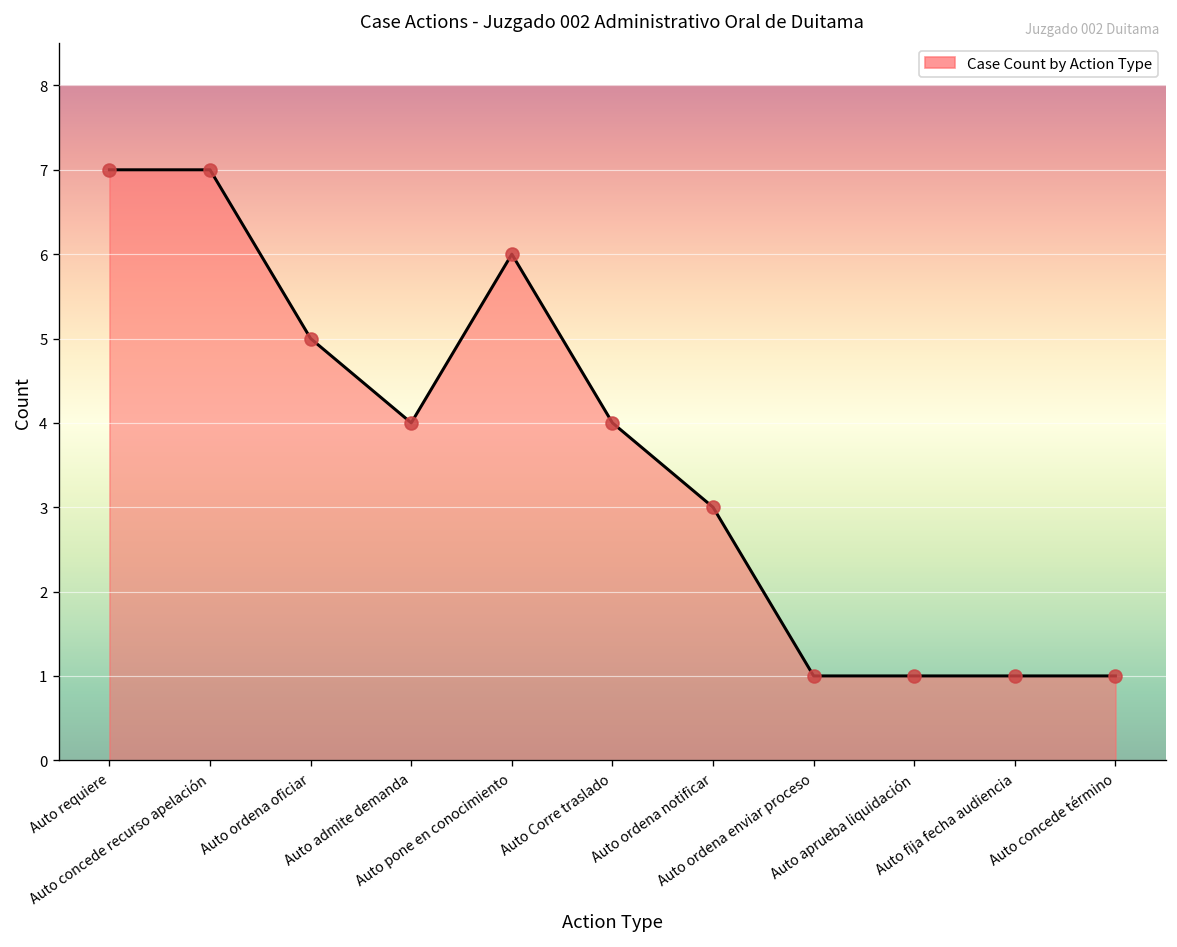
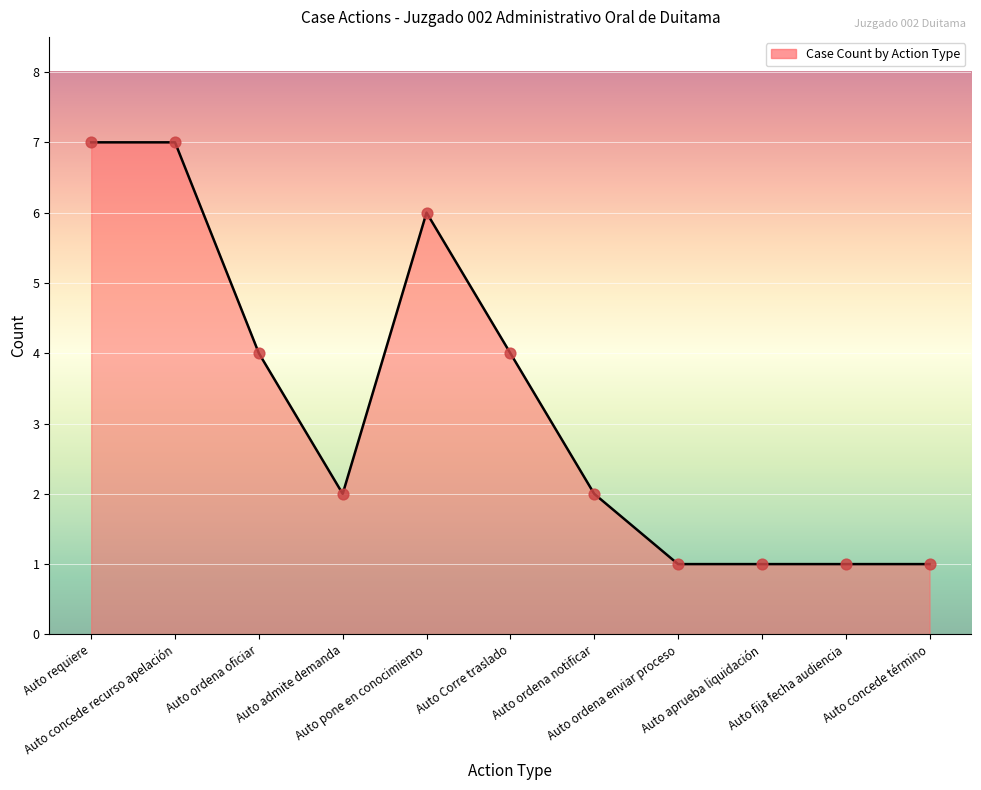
Auto ordena oficiar: 5 -> 4
Auto admite demanda: 4 -> 2
Auto ordena notificar: 3 -> 2
